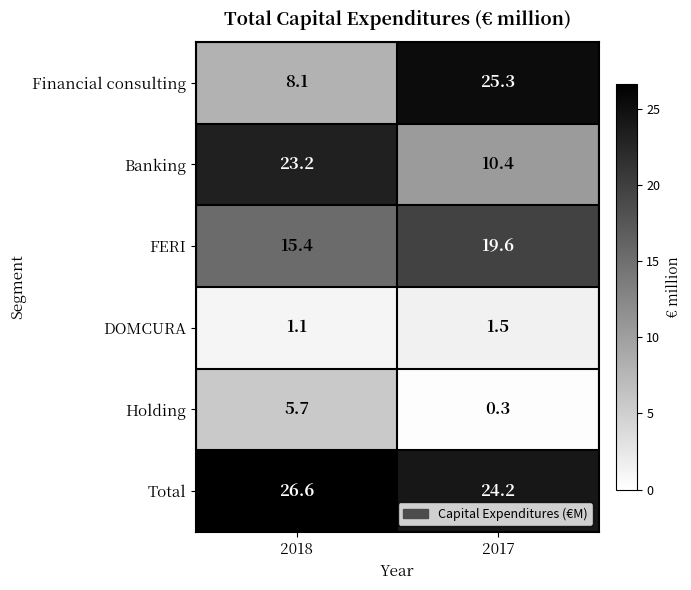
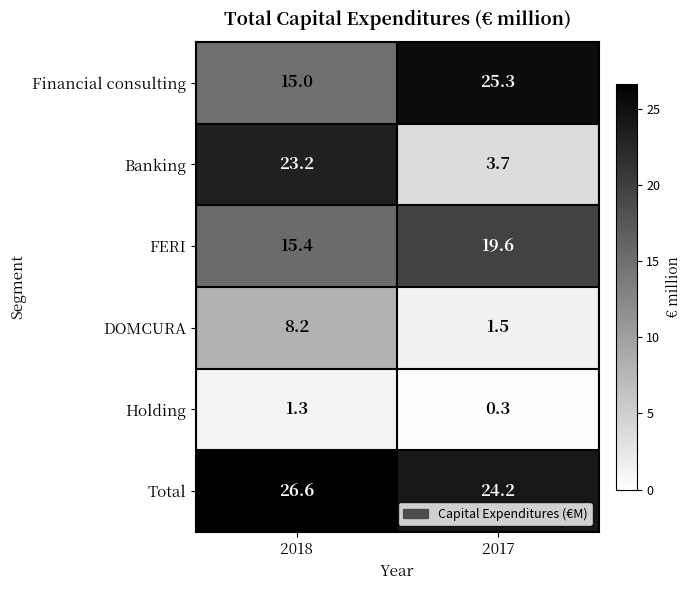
Financial consulting, 2018: 8.1 -> 15.0
Banking, 2017: 10.4 -> 3.7
DOMCURA, 2018: 1.1 -> 8.2
Holding, 2018: 5.7 -> 1.3
